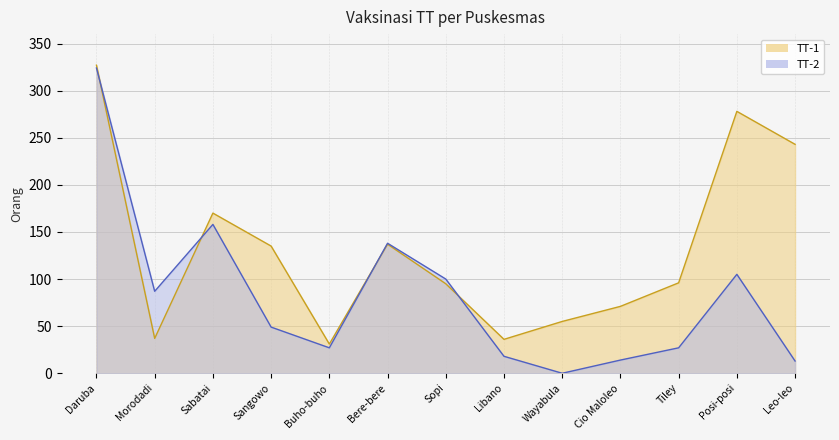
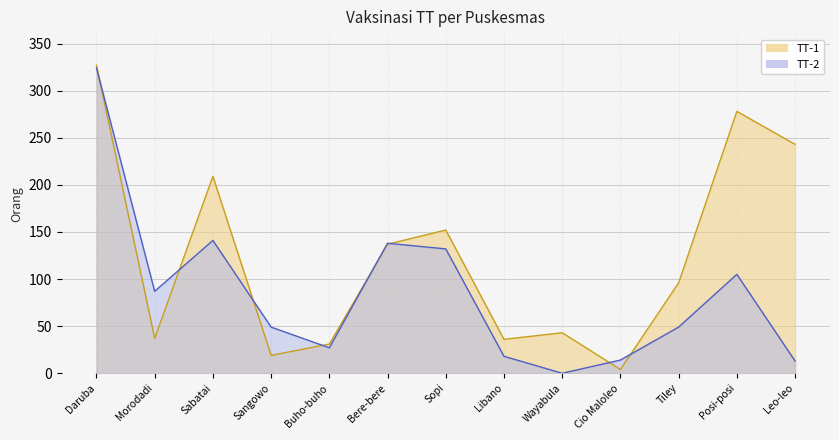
TT-1, Sabatai: 170 -> 210
TT-2, Sabatai: 160 -> 140
TT-1, Sangowo: 140 -> 20
TT-1, Sopi: 100 -> 150
TT-2, Sopi: 100 -> 130
TT-1, Wayabula: 60 -> 40
TT-1, Cio Maloleo: 70 -> 0
TT-2, Tiley: 30 -> 50
